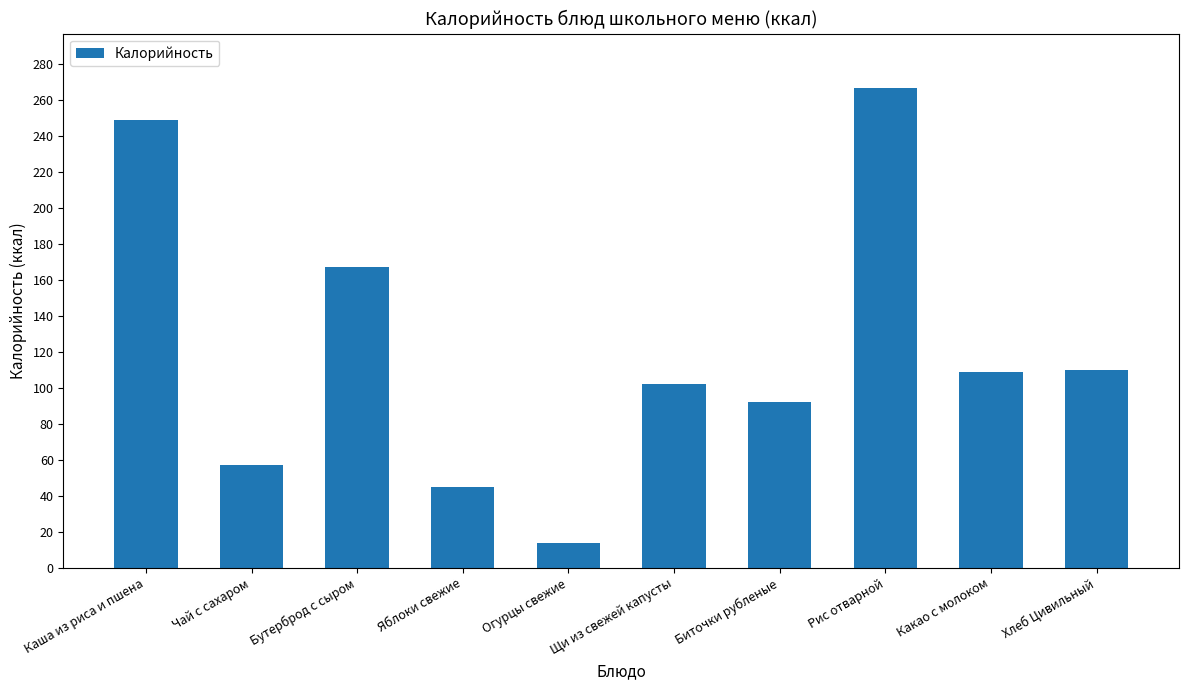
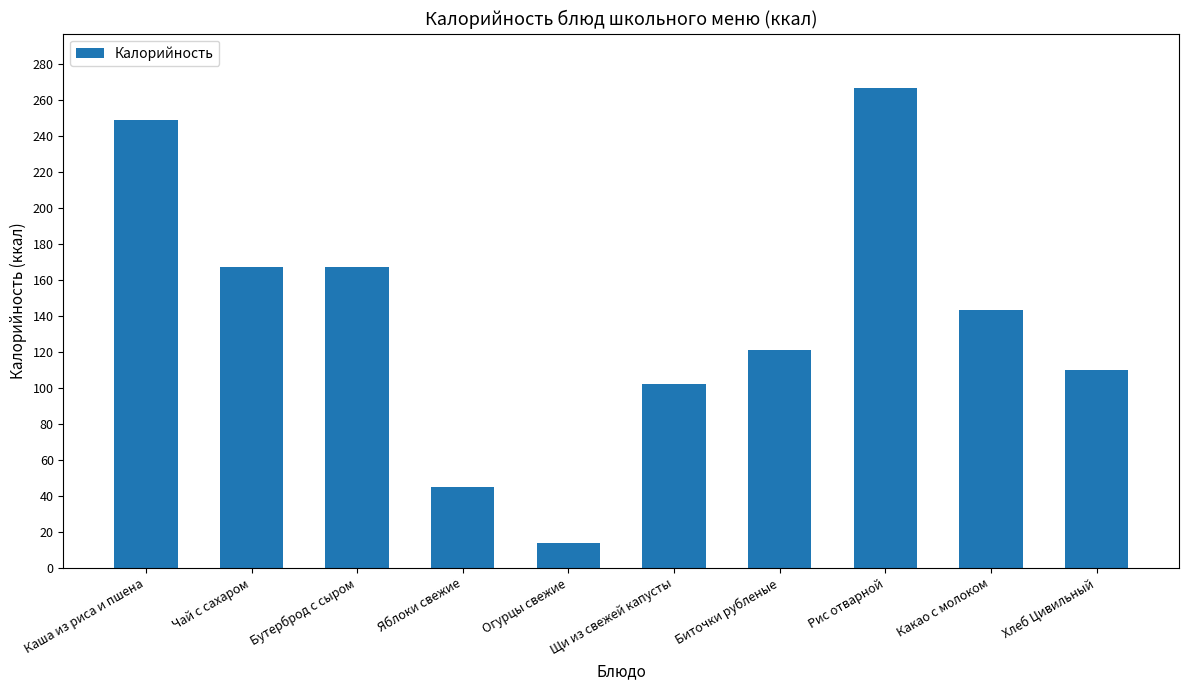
Чай с сахаром: 57 -> 167
Биточки рубленые: 92 -> 121
Какао с молоком: 109 -> 143
